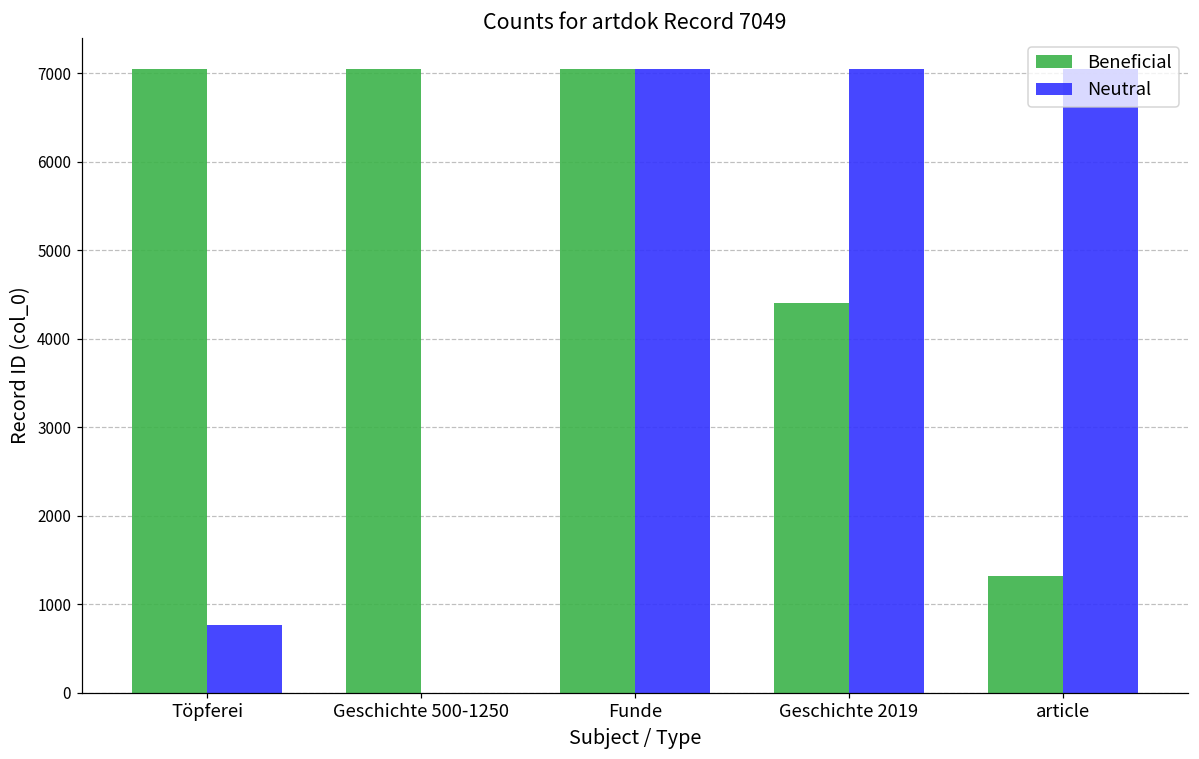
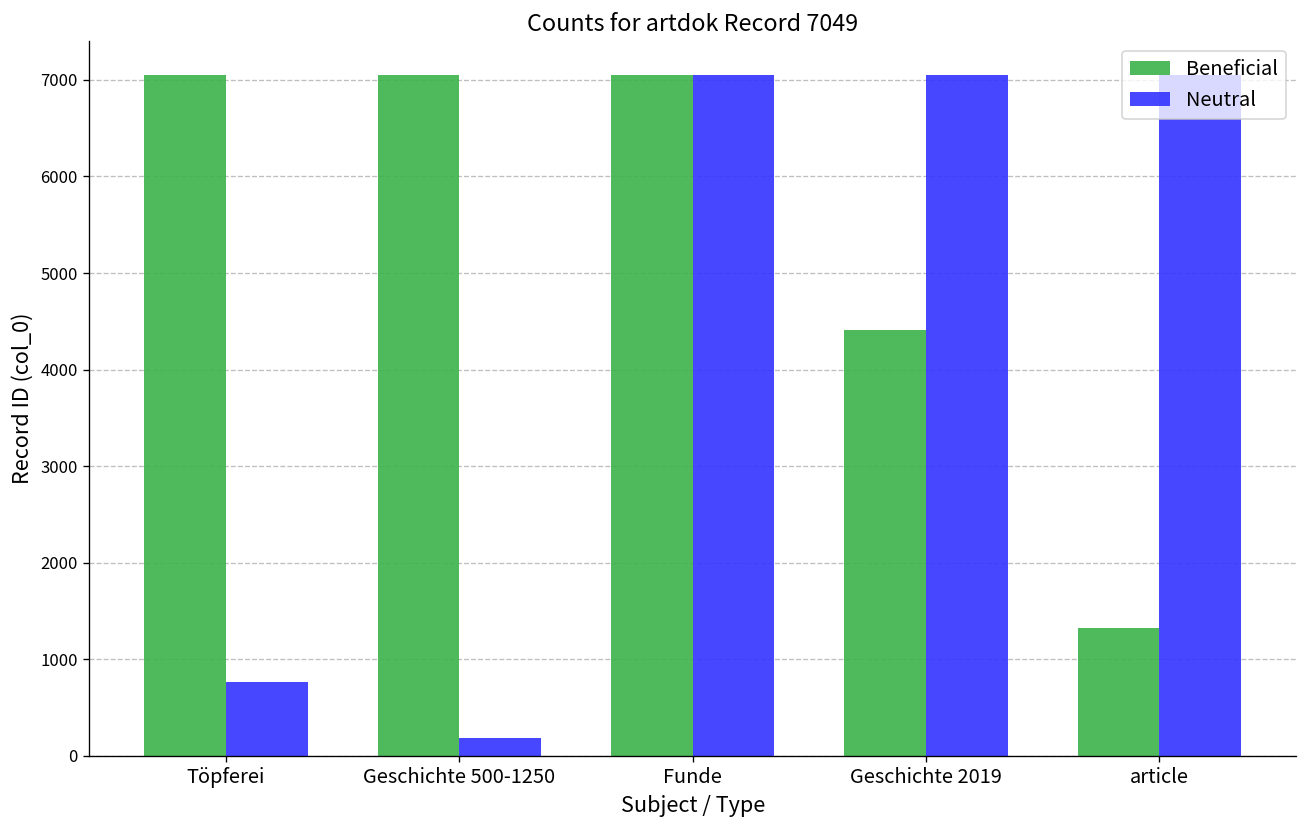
Neutral, Geschichte 500-1250: 0 -> 200
